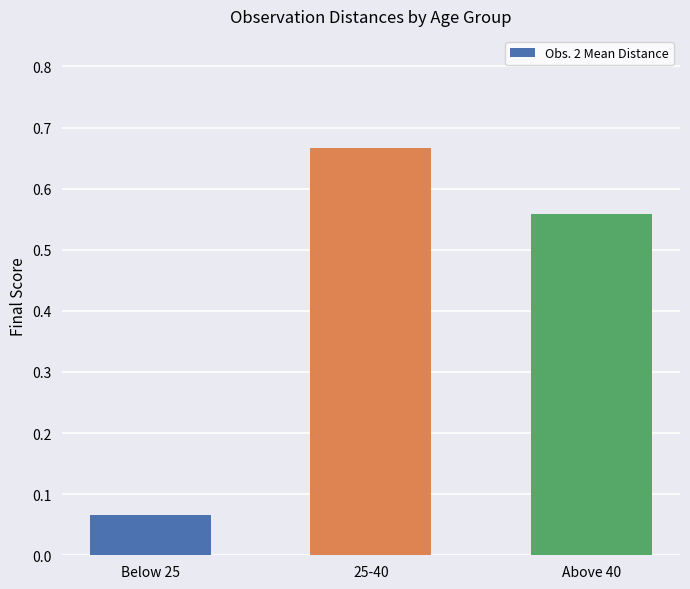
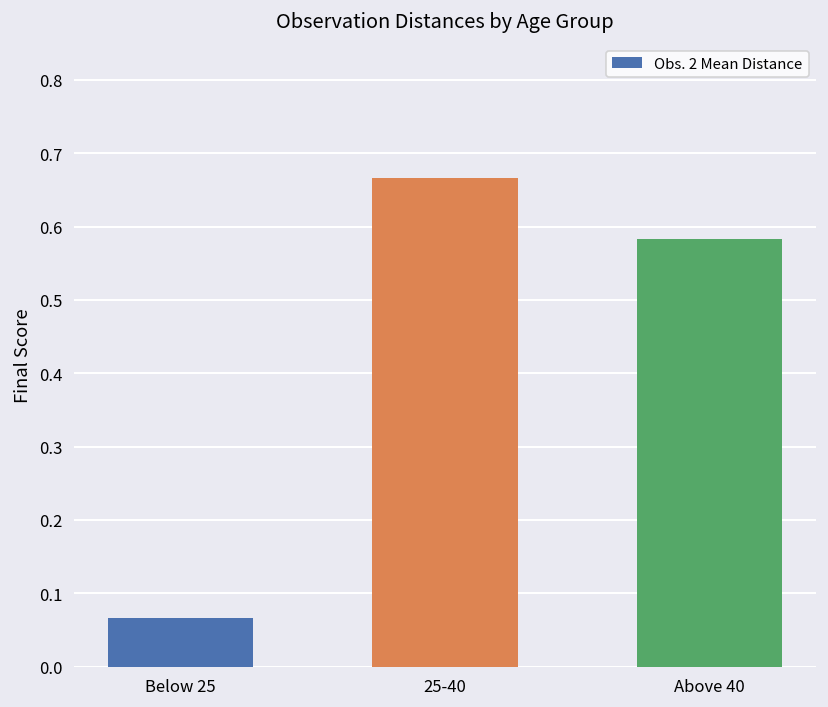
Above 40: 0.56 -> 0.58
